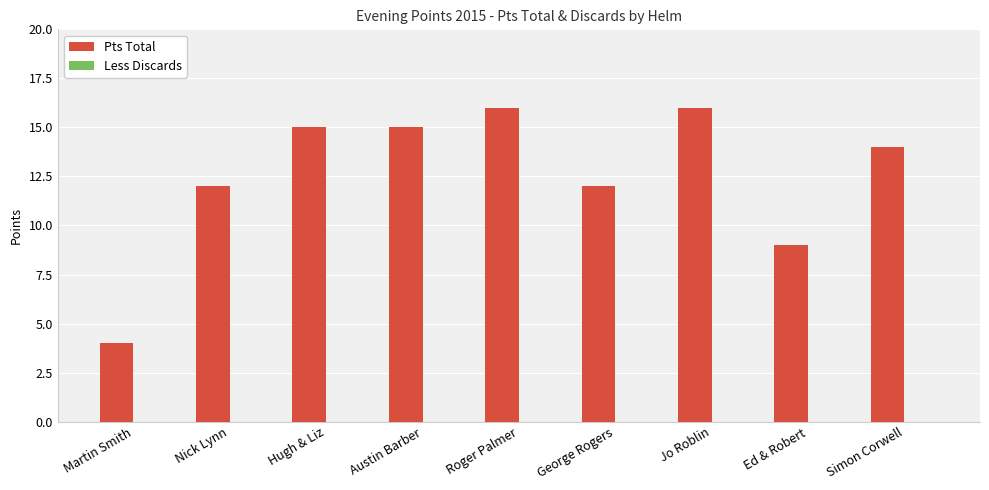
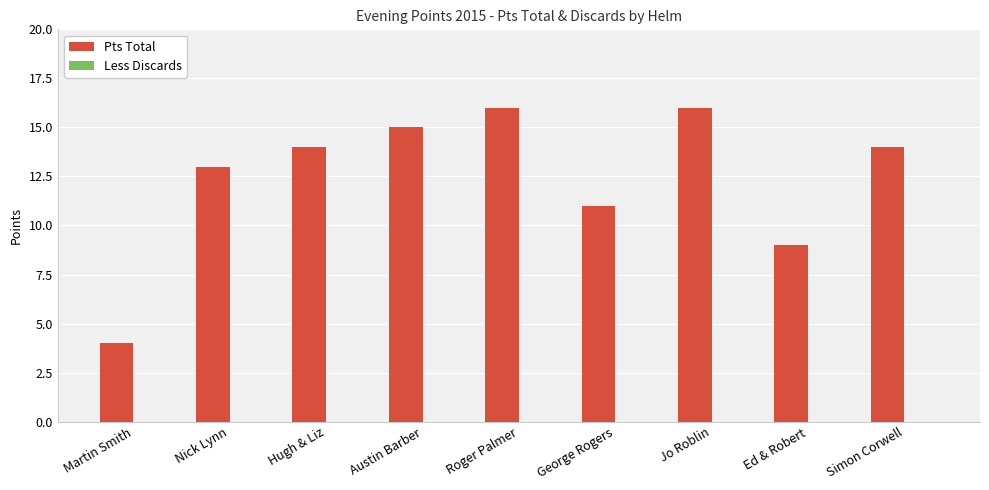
Pts Total, Nick Lynn: 12 -> 13
Pts Total, Hugh & Liz: 15 -> 14
Pts Total, George Rogers: 12 -> 11
